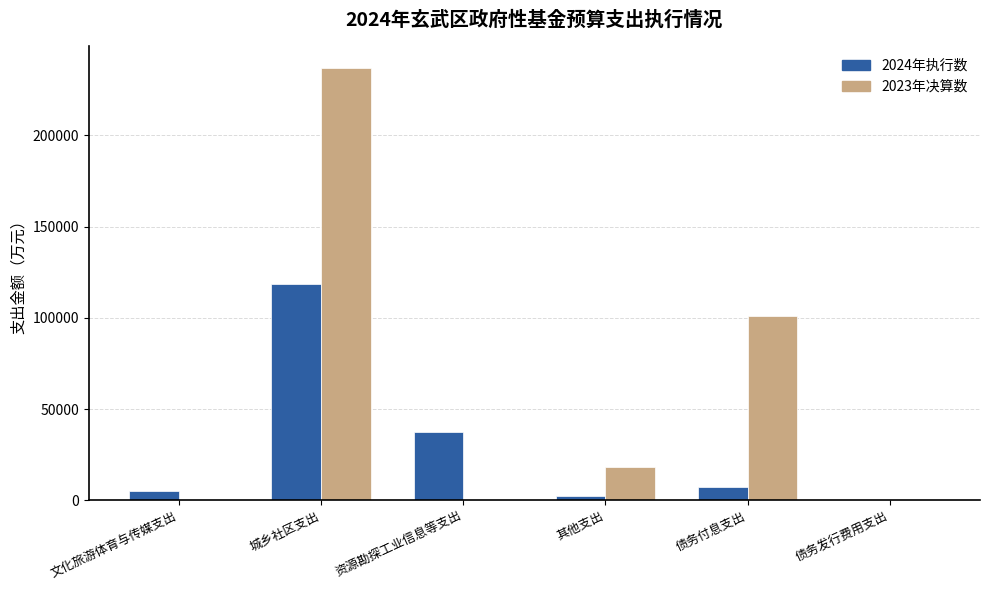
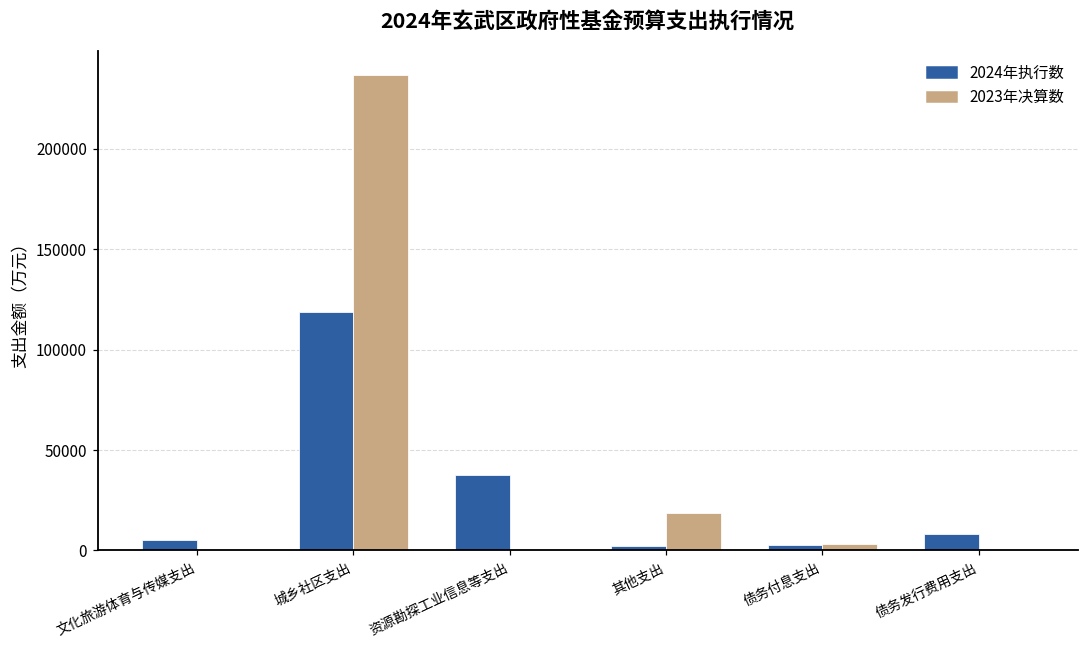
2024年执行数, 债务付息支出: 8000 -> 3000
2023年决算数, 债务付息支出: 101000 -> 3000
2024年执行数, 债务发行费用支出: 0 -> 8000
